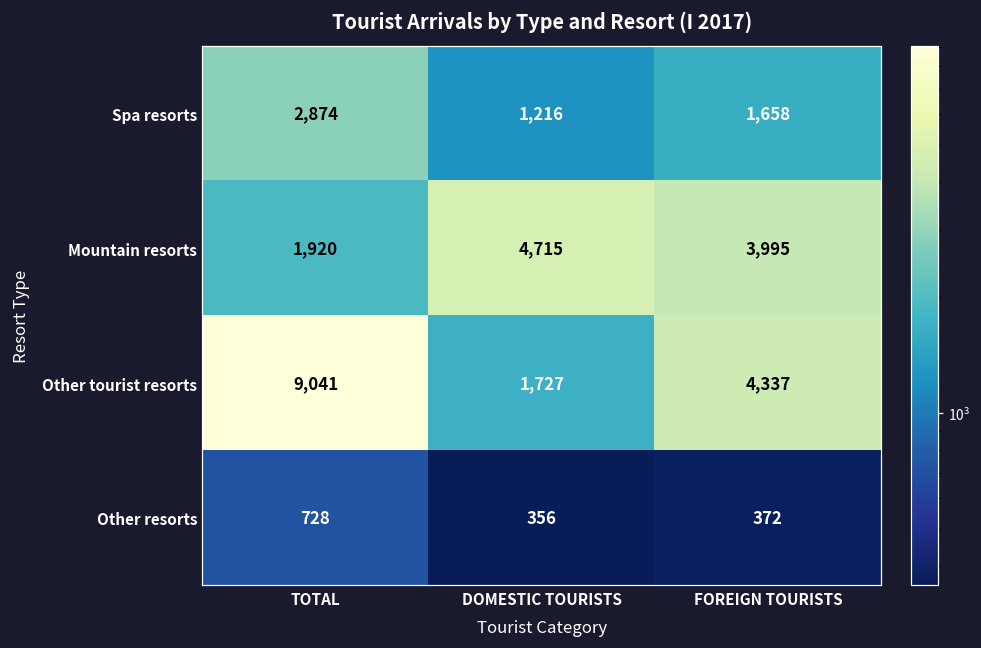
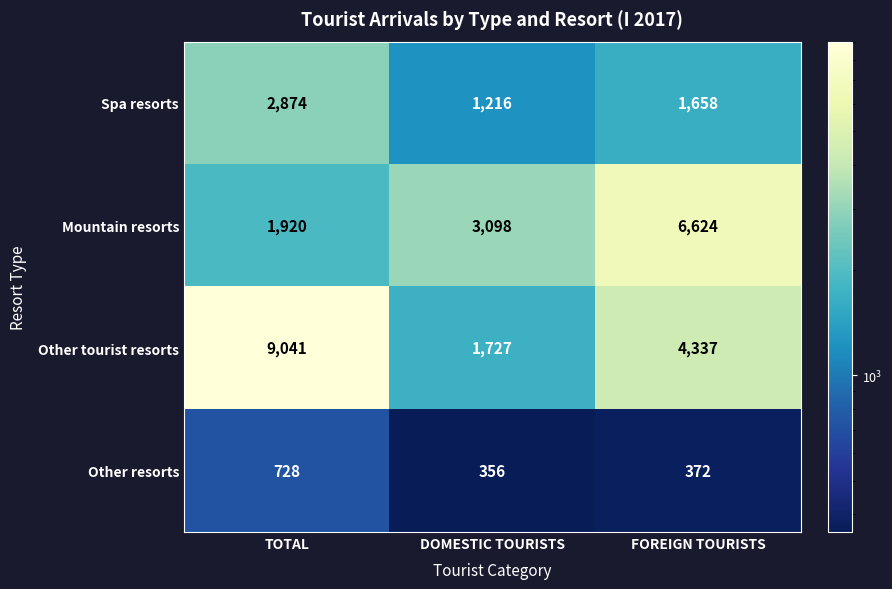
Mountain resorts, DOMESTIC TOURISTS: 4,715 -> 3,098
Mountain resorts, FOREIGN TOURISTS: 3,995 -> 6,624
